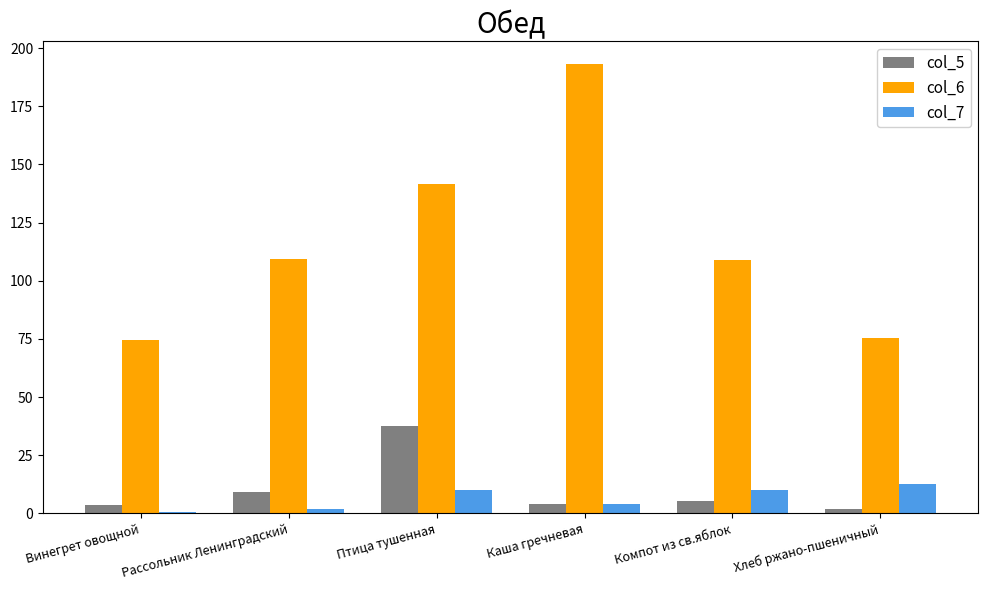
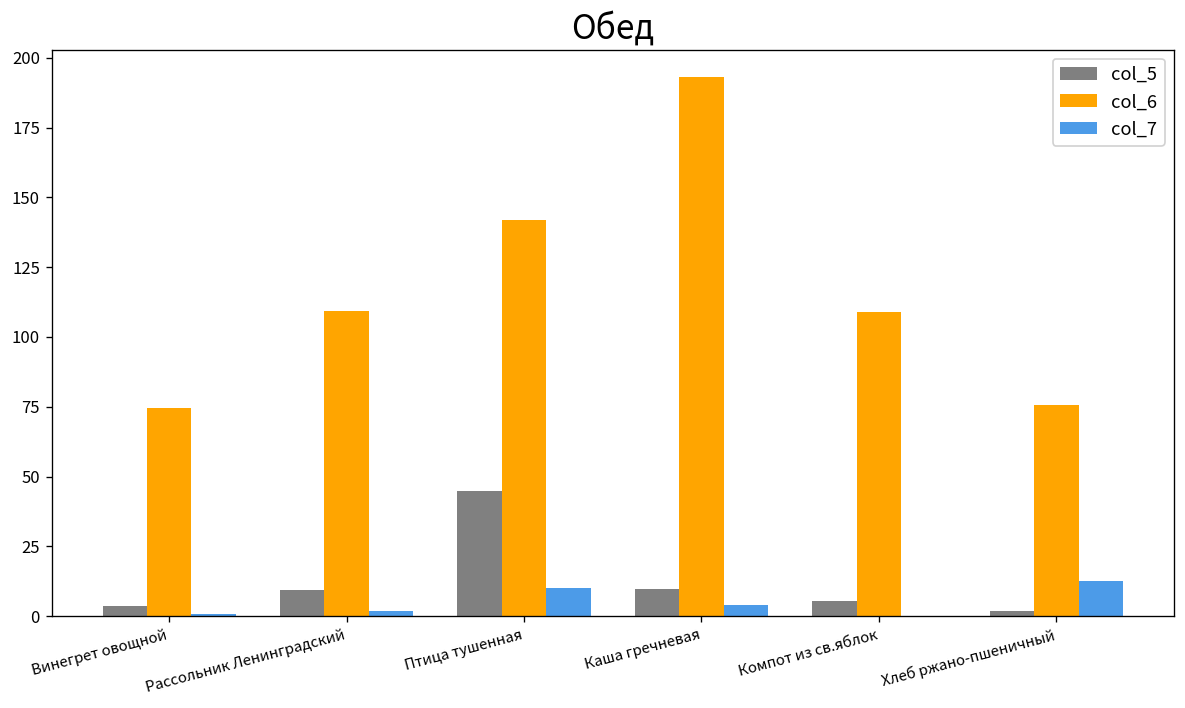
col_5, Птица тушенная: 38 -> 45
col_5, Каша гречневая: 4 -> 10
col_7, Компот из св.яблок: 10 -> 0
